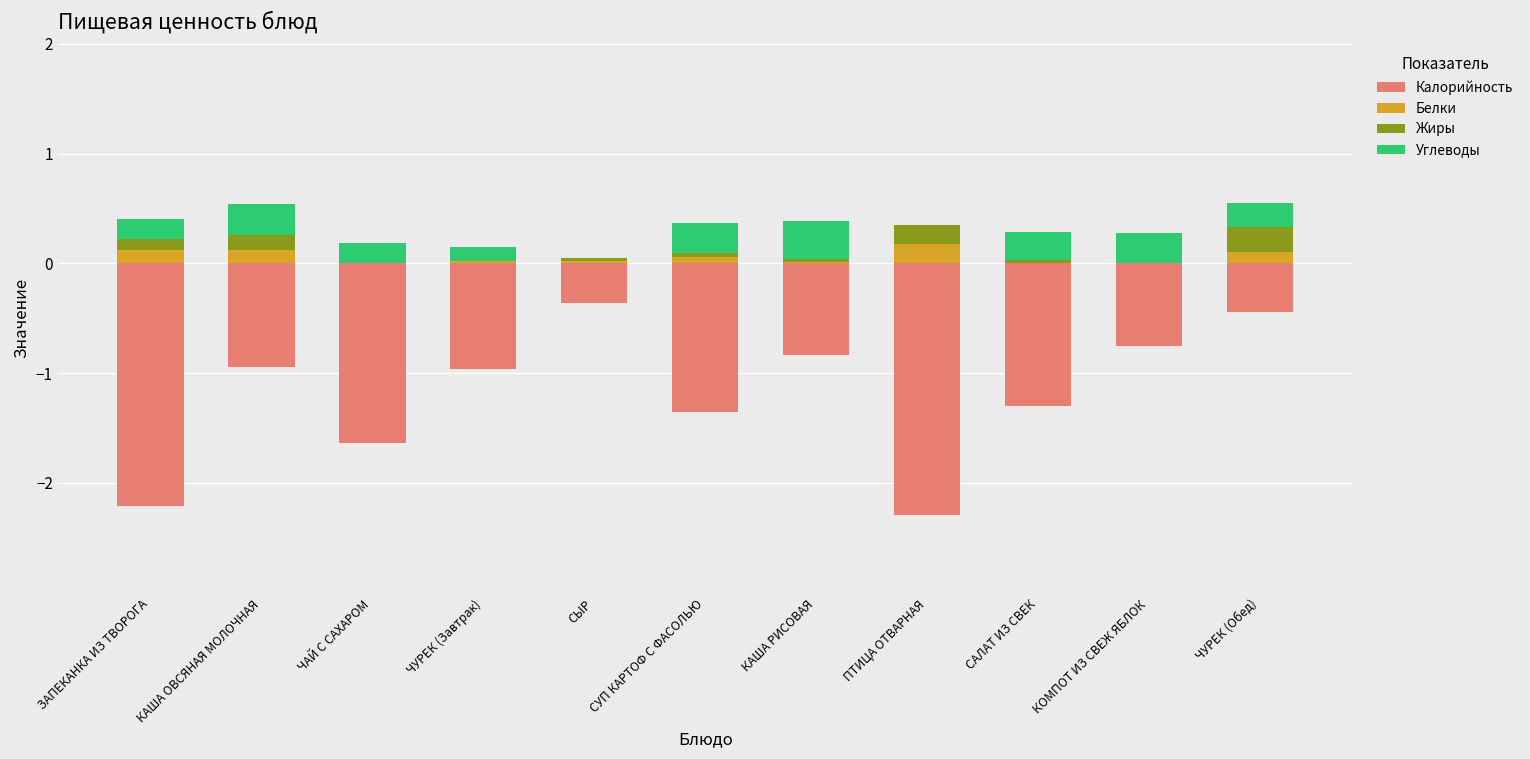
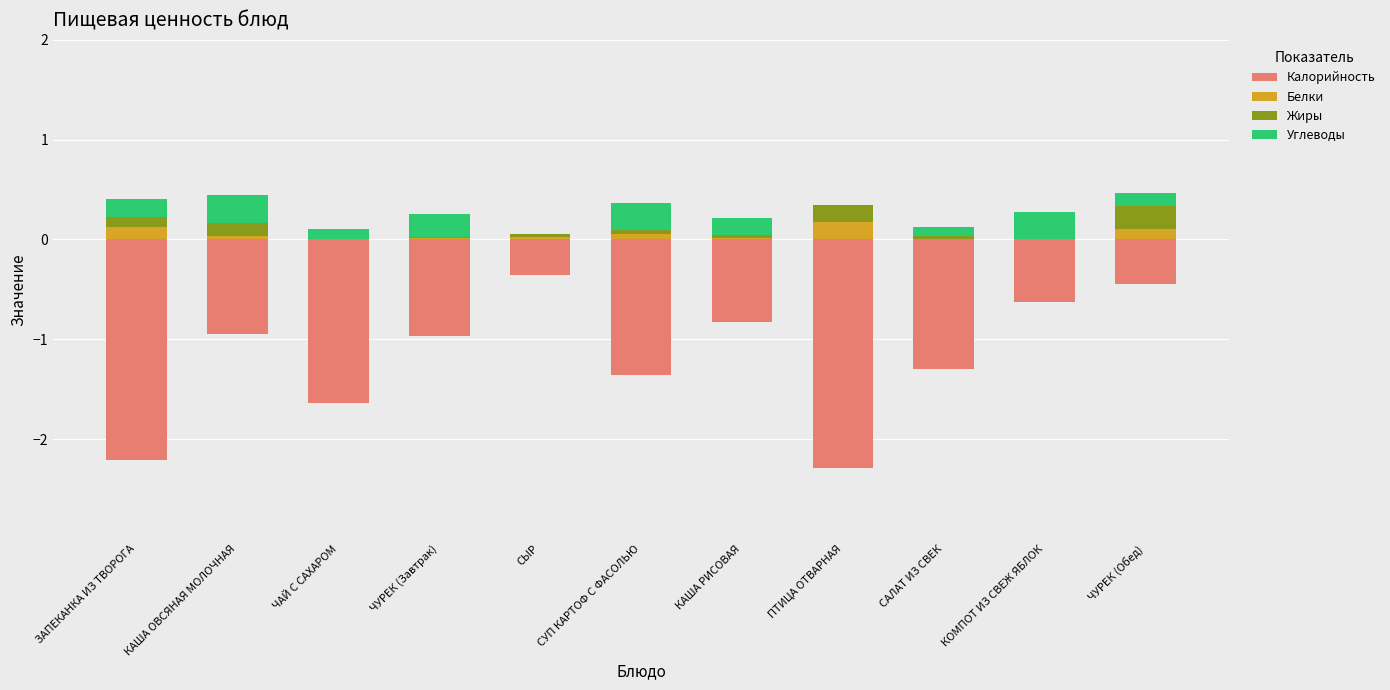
Белки, КАША ОВСЯНАЯ МОЛОЧНАЯ: 0.1 -> 0.0
Углеводы, ЧАЙ С САХАРОМ: 0.2 -> 0.1
Углеводы, ЧУРЕК (Завтрак): 0.1 -> 0.2
Углеводы, КАША РИСОВАЯ: 0.3 -> 0.2
Углеводы, САЛАТ ИЗ СВЕК: 0.3 -> 0.1
Калорийность, КОМПОТ ИЗ СВЕЖ ЯБЛОК: -0.7 -> -0.6
Углеводы, ЧУРЕК (Обед): 0.2 -> 0.1
